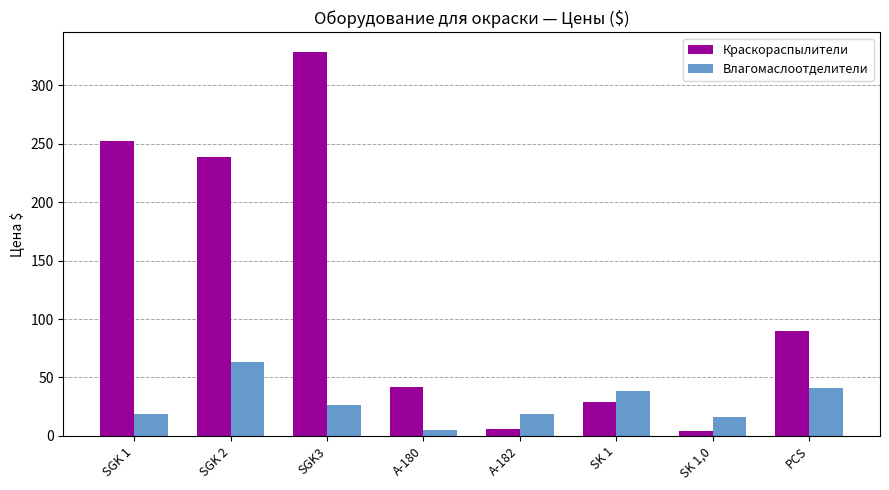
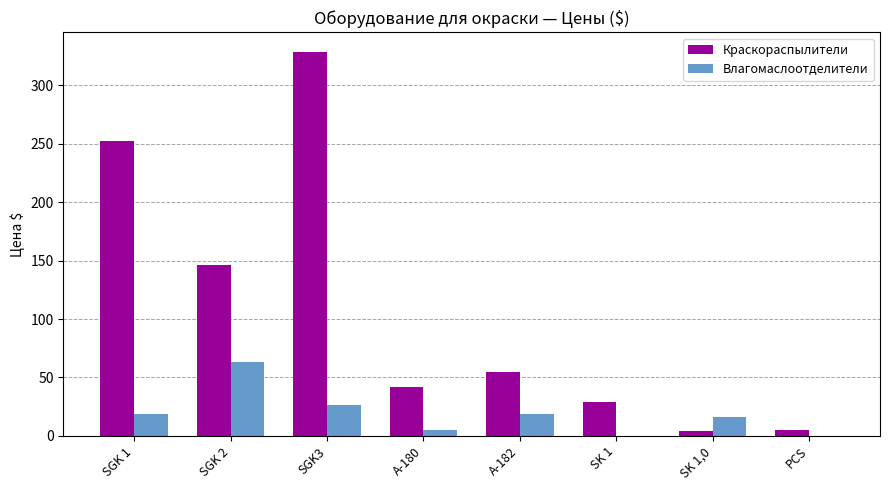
Краскораспылители, SGK 2: 239 -> 146
Краскораспылители, A-182: 6 -> 55
Влагомаслоотделители, SK 1: 38 -> 0
Краскораспылители, PCS: 90 -> 5
Влагомаслоотделители, PCS: 41 -> 0
